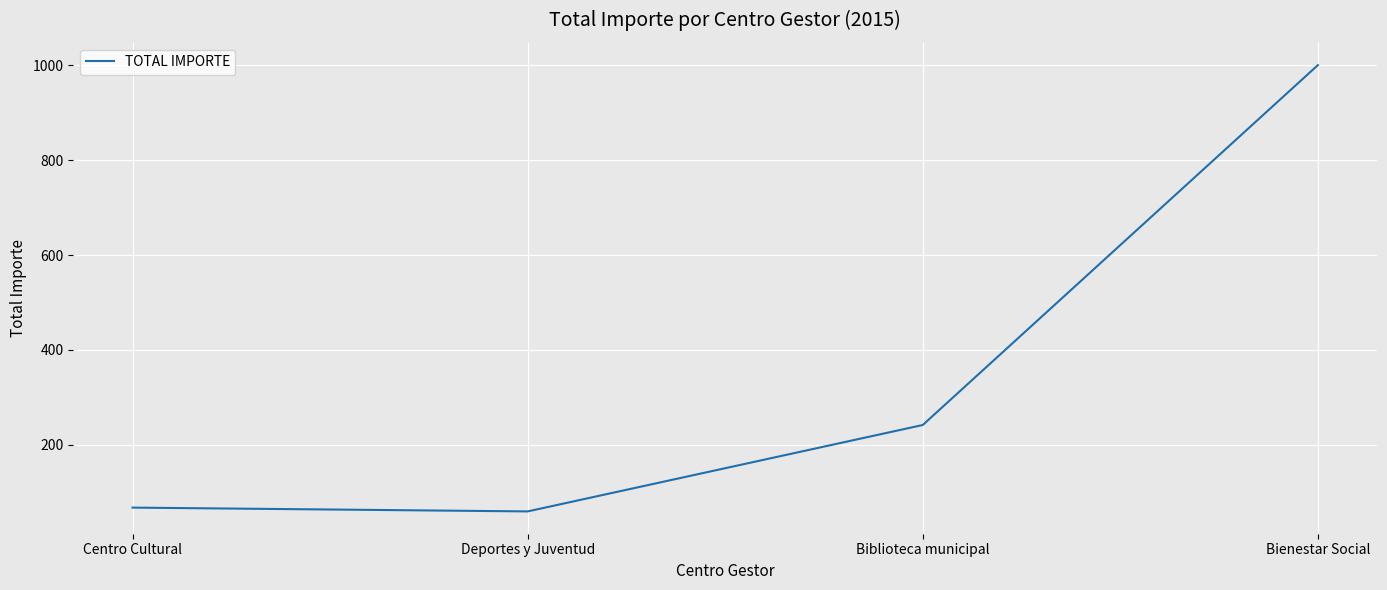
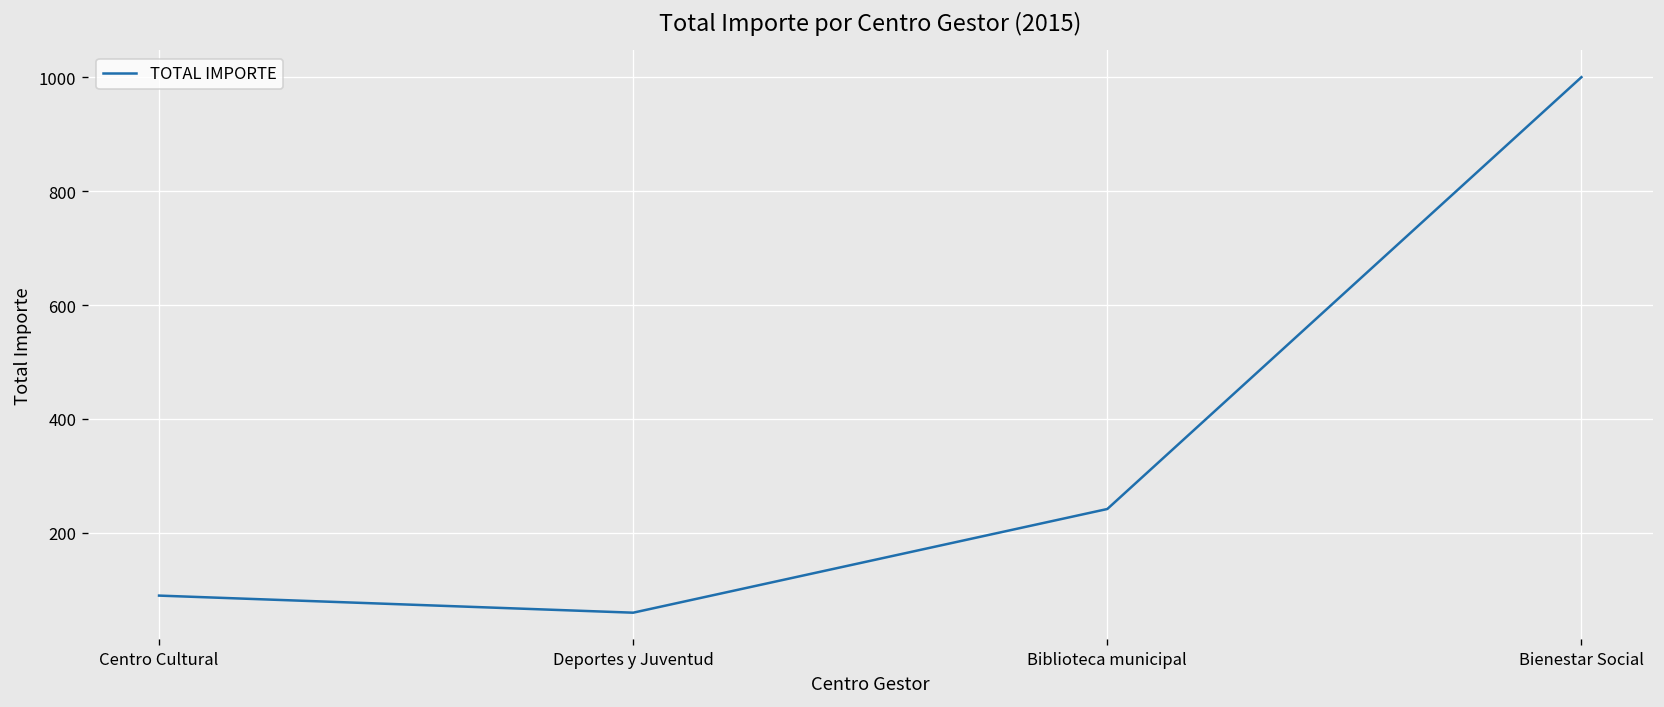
Centro Cultural: 70 -> 90
